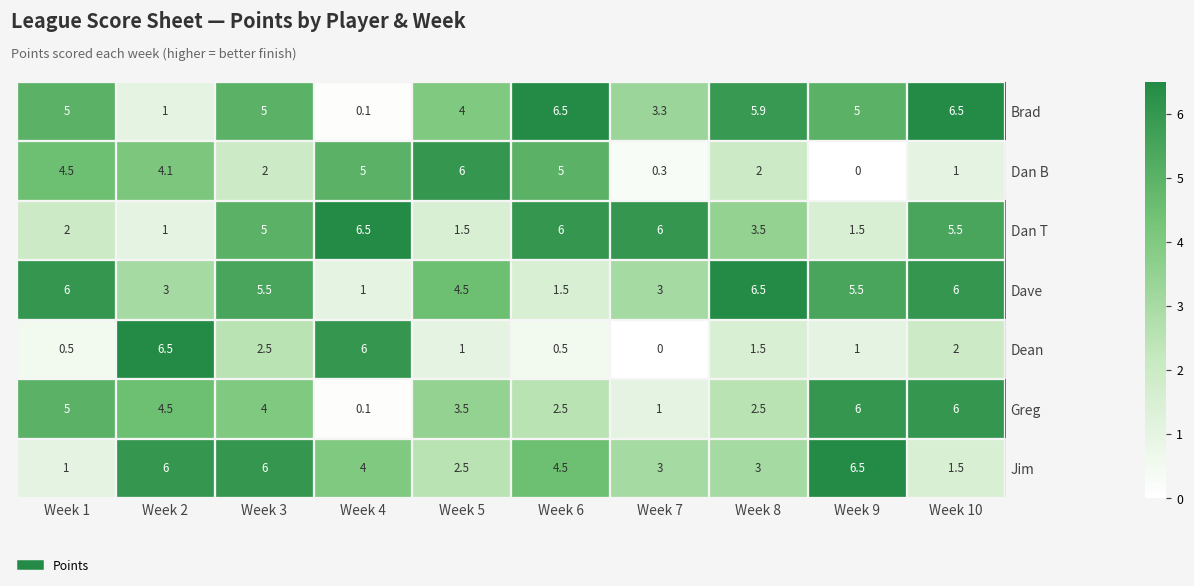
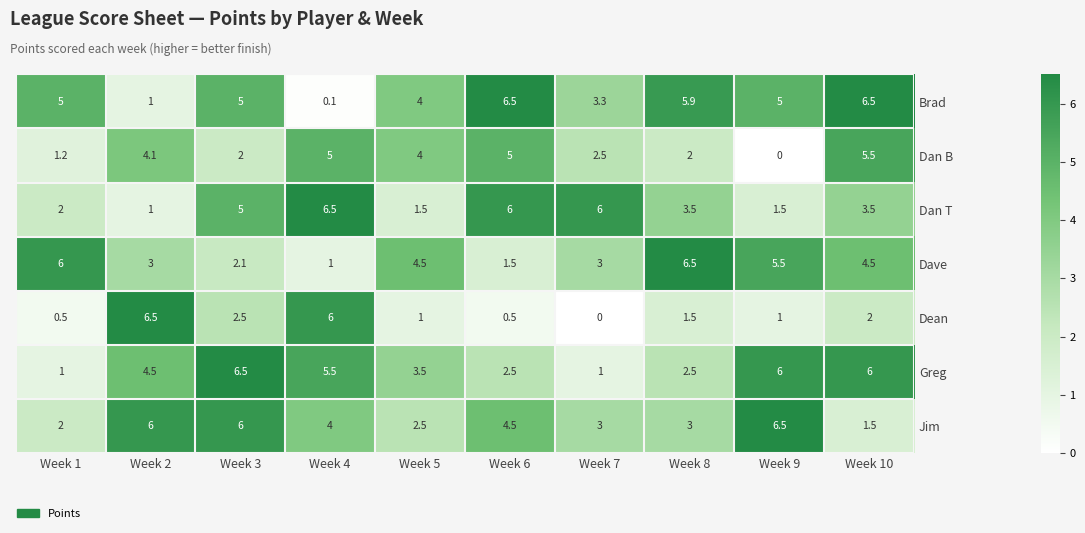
Dan B, Week 1: 4.5 -> 1.2
Dan B, Week 5: 6 -> 4
Dan B, Week 7: 0.3 -> 2.5
Dan B, Week 10: 1 -> 5.5
Dan T, Week 10: 5.5 -> 3.5
Dave, Week 3: 5.5 -> 2.1
Dave, Week 10: 6 -> 4.5
Greg, Week 1: 5 -> 1
Greg, Week 3: 4 -> 6.5
Greg, Week 4: 0.1 -> 5.5
Jim, Week 1: 1 -> 2
